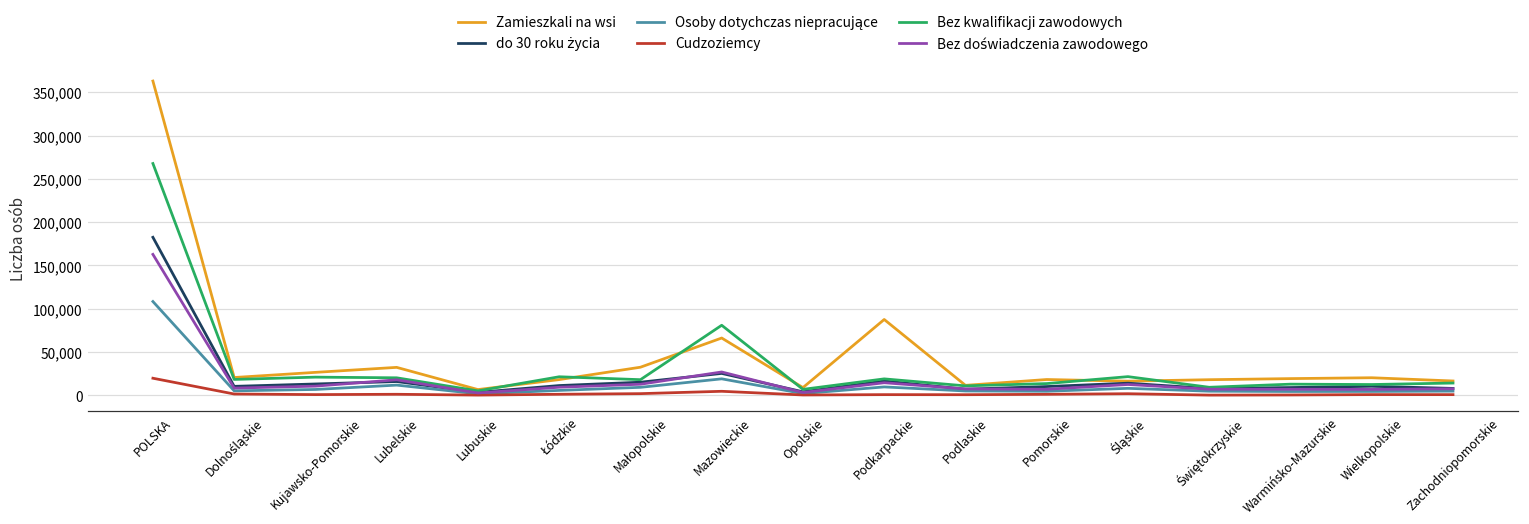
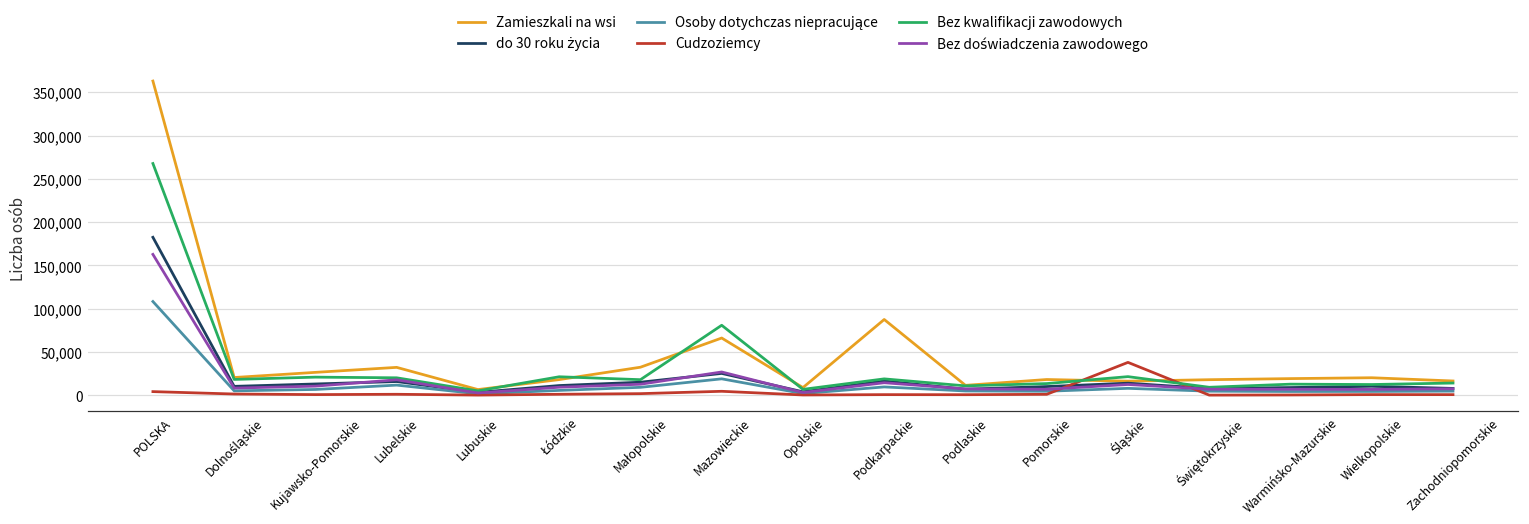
Cudzoziemcy, POLSKA: 20,000 -> 0
Cudzoziemcy, Śląskie: 0 -> 40,000
